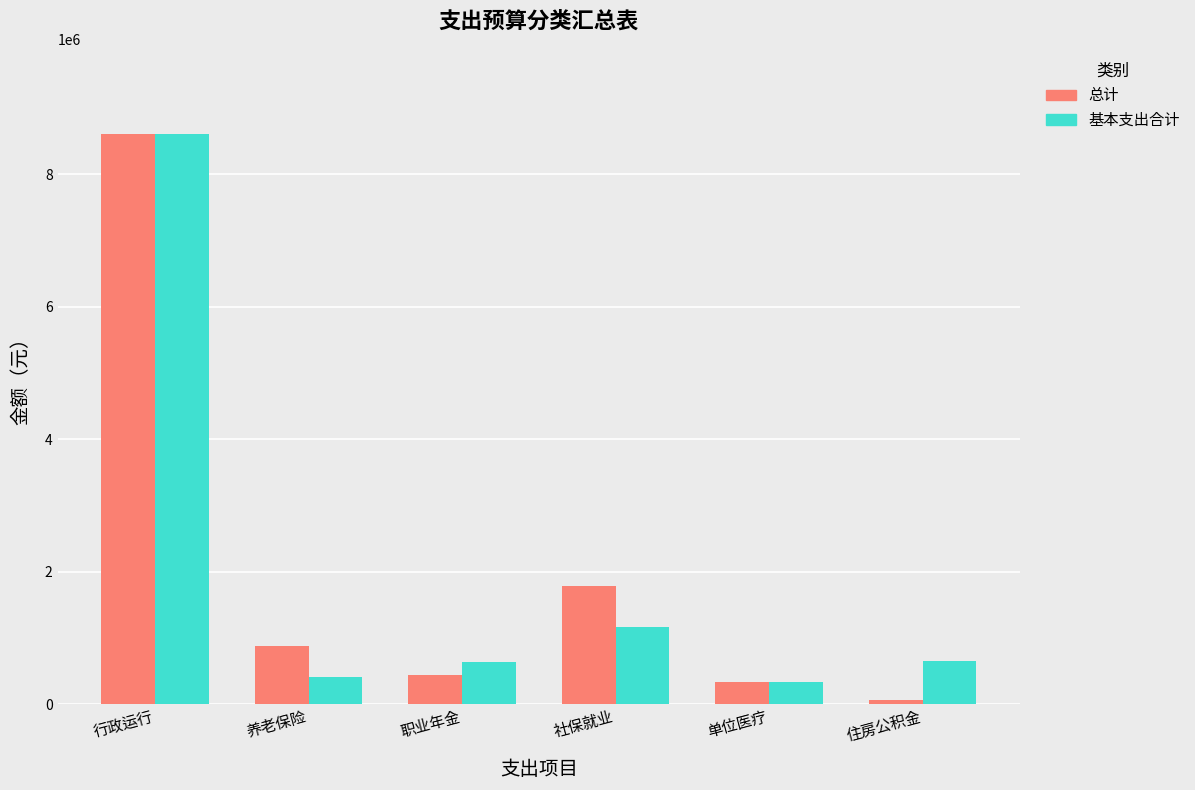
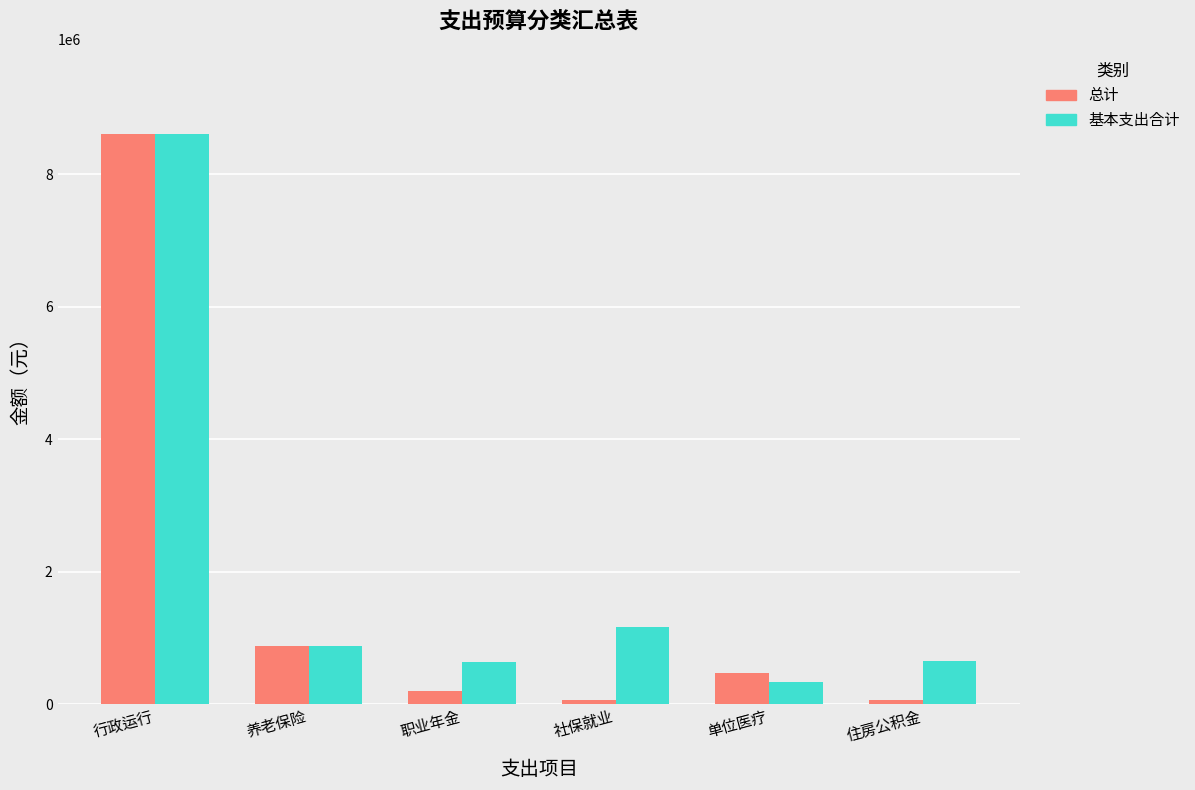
基本支出合计, 养老保险: 400000 -> 900000
总计, 职业年金: 400000 -> 200000
总计, 社保就业: 1800000 -> 100000
总计, 单位医疗: 300000 -> 500000
